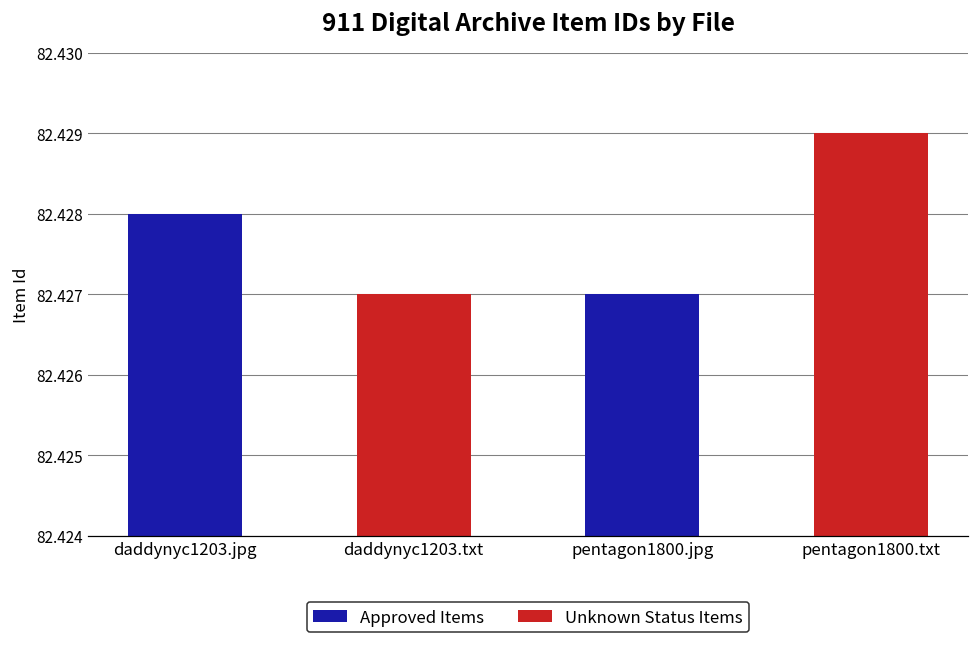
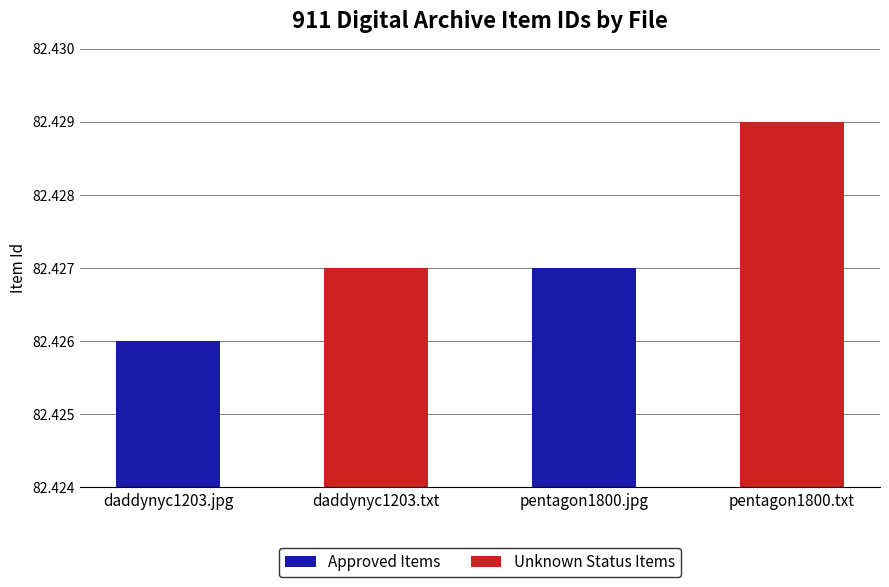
daddynyc1203.jpg: 82.4280 -> 82.4260
